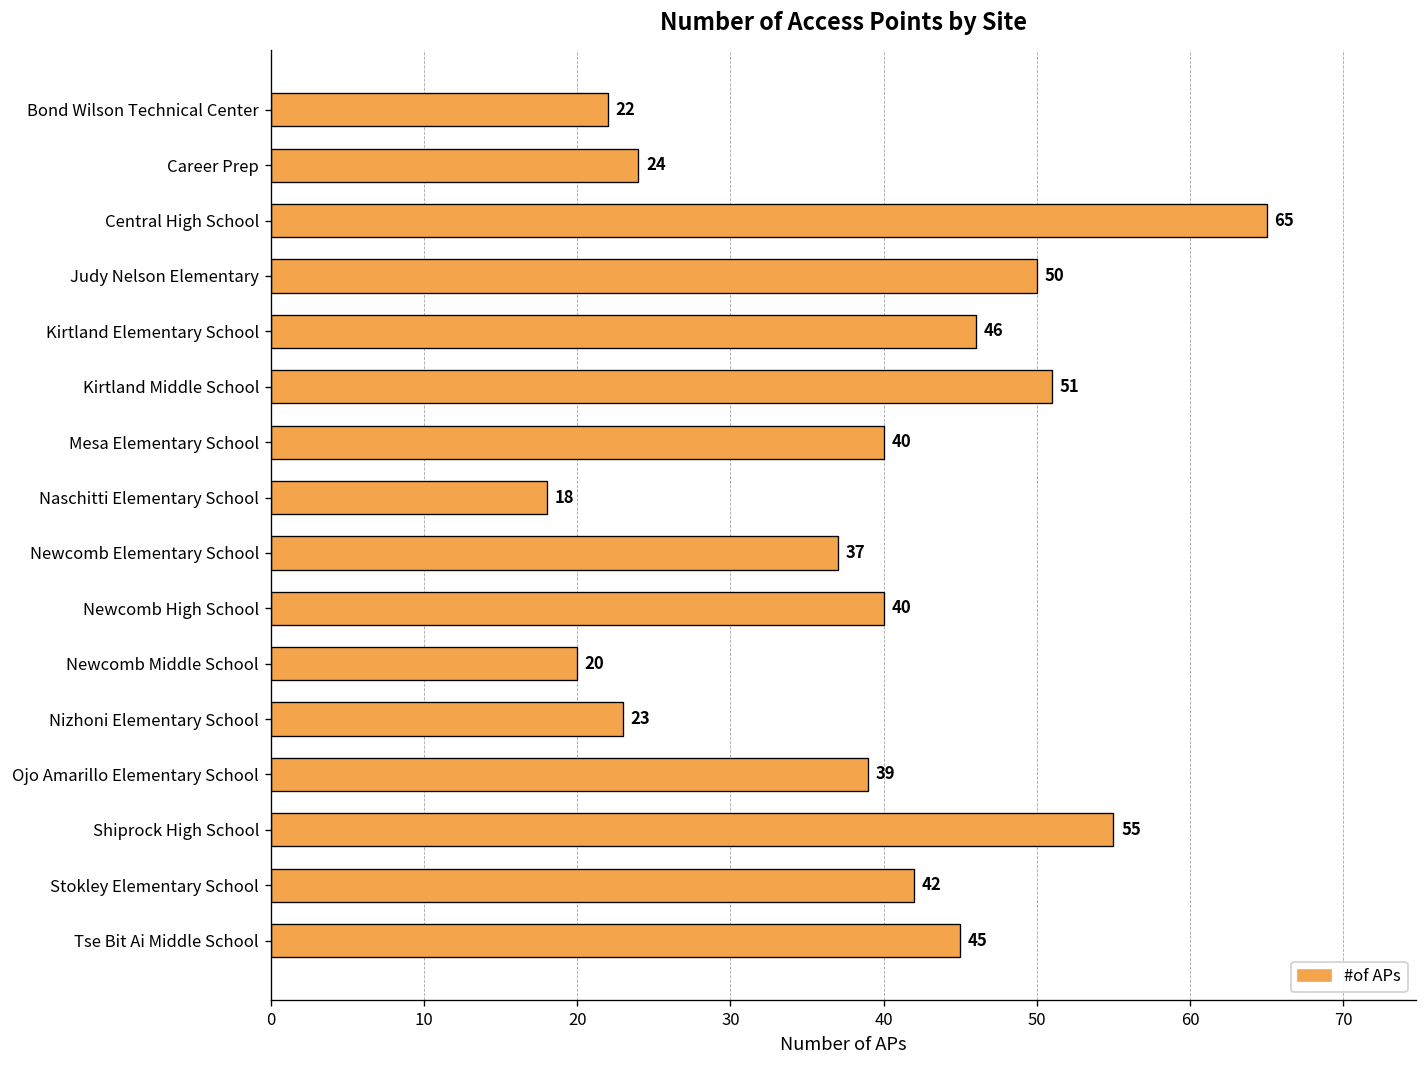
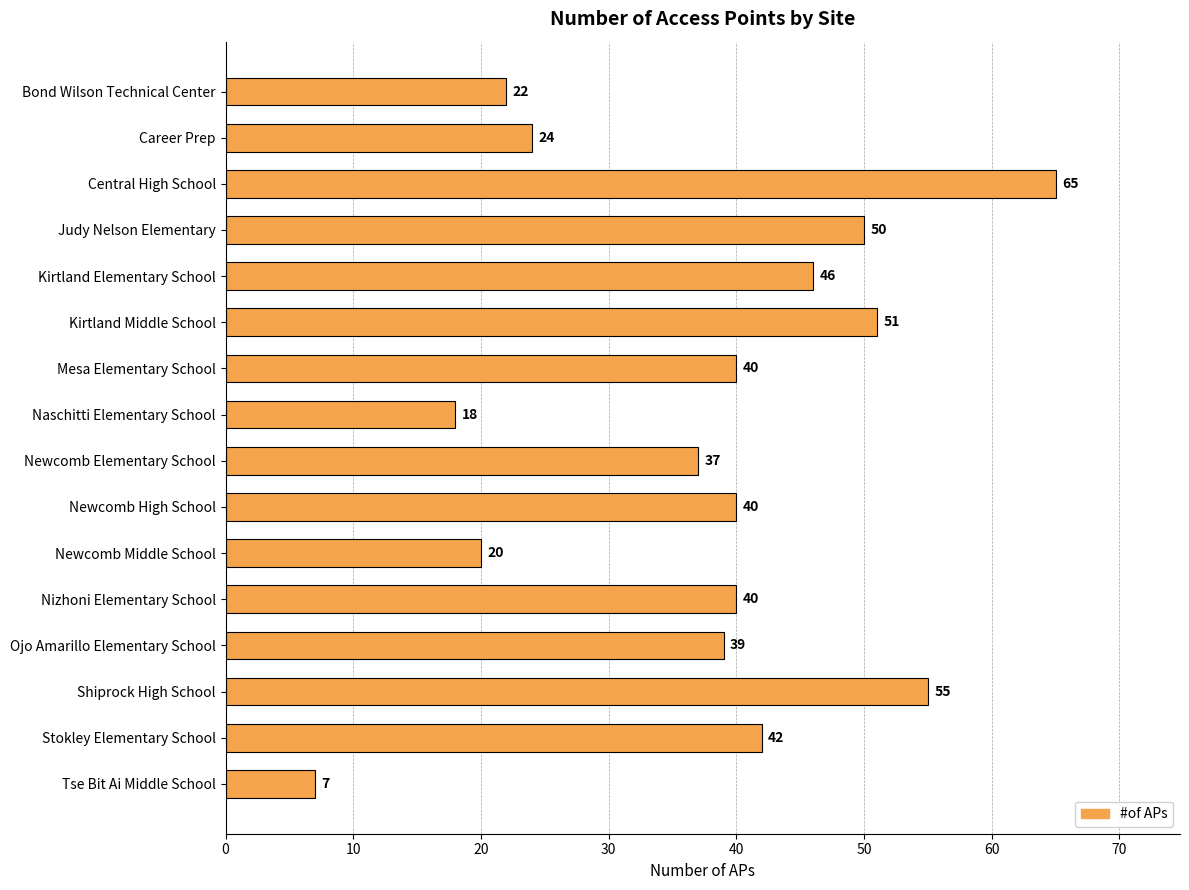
Nizhoni Elementary School: 23 -> 40
Tse Bit Ai Middle School: 45 -> 7
